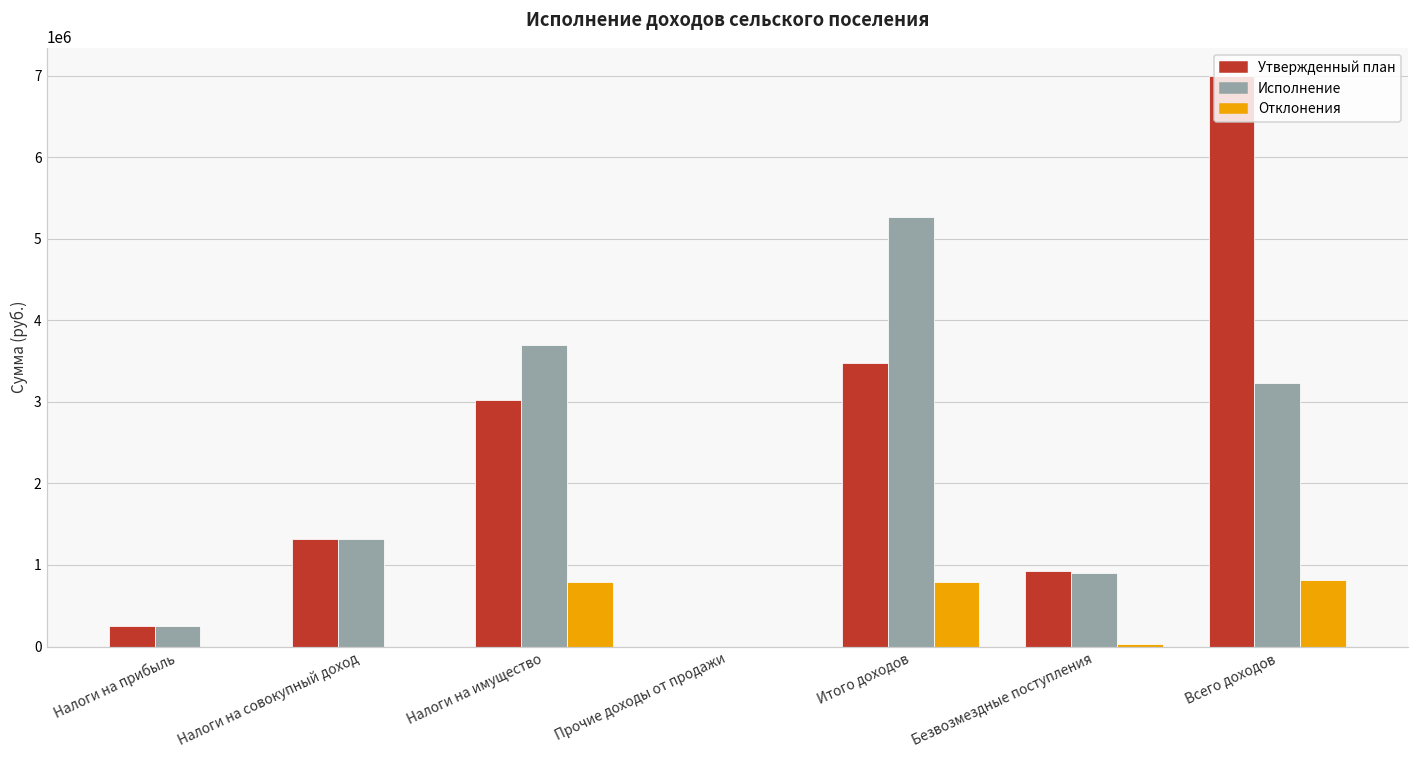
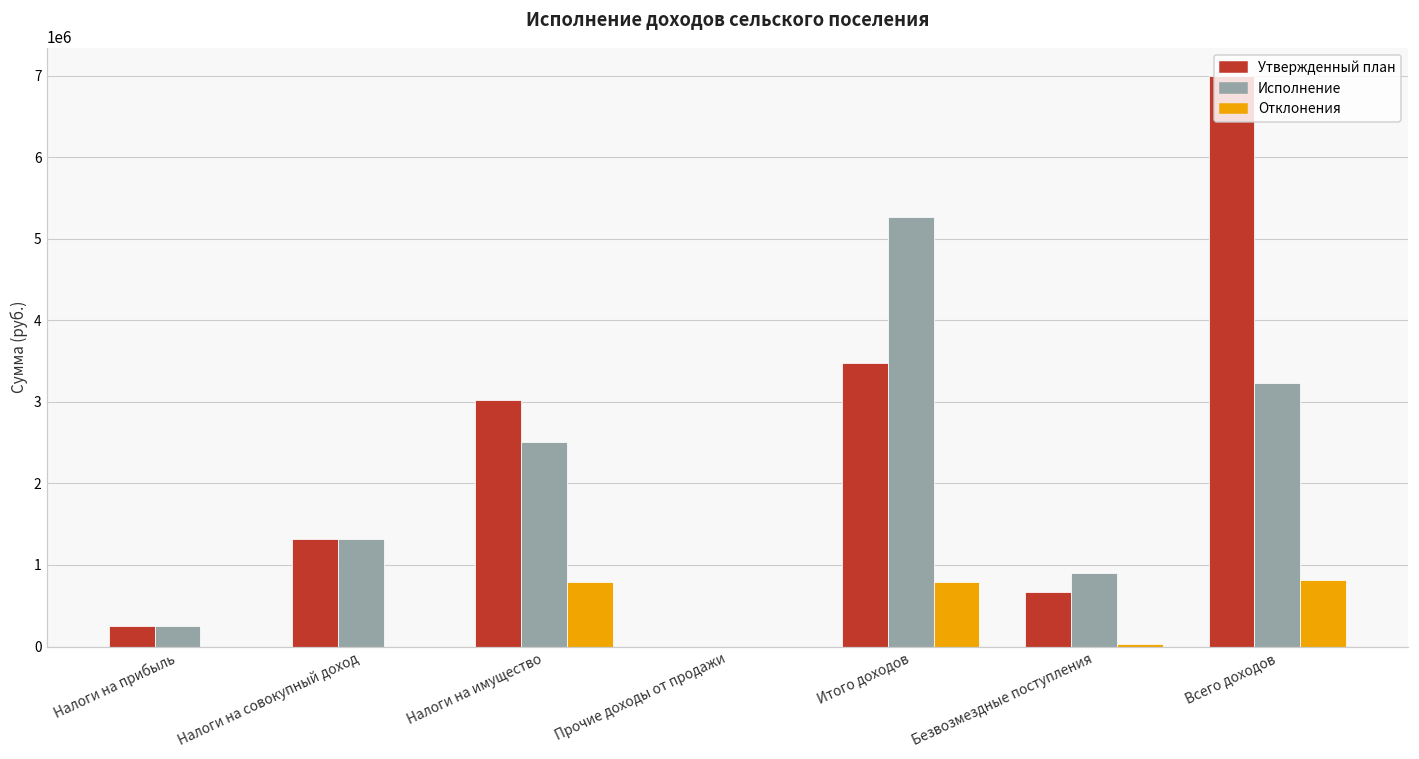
Исполнение, Налоги на имущество: 3700000 -> 2500000
Утвержденный план, Безвозмездные поступления: 900000 -> 700000
